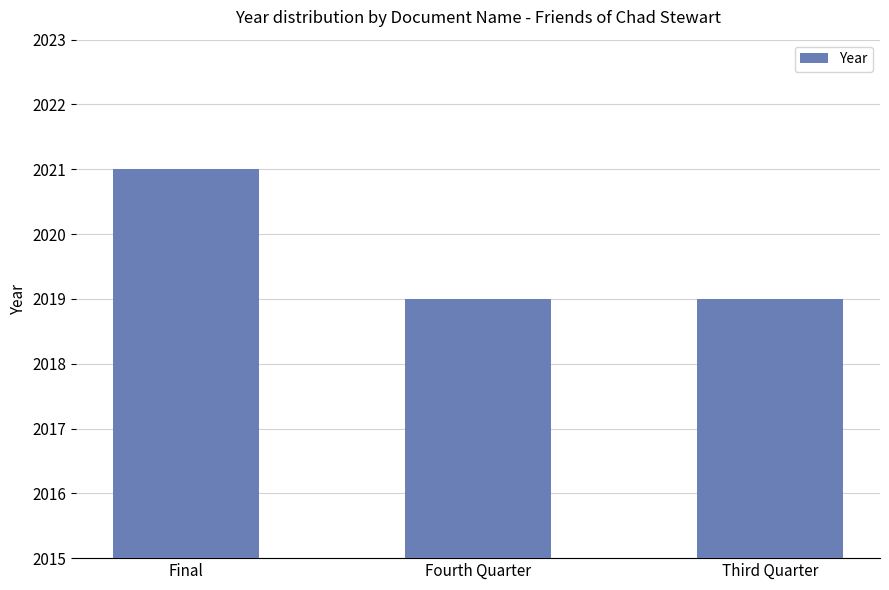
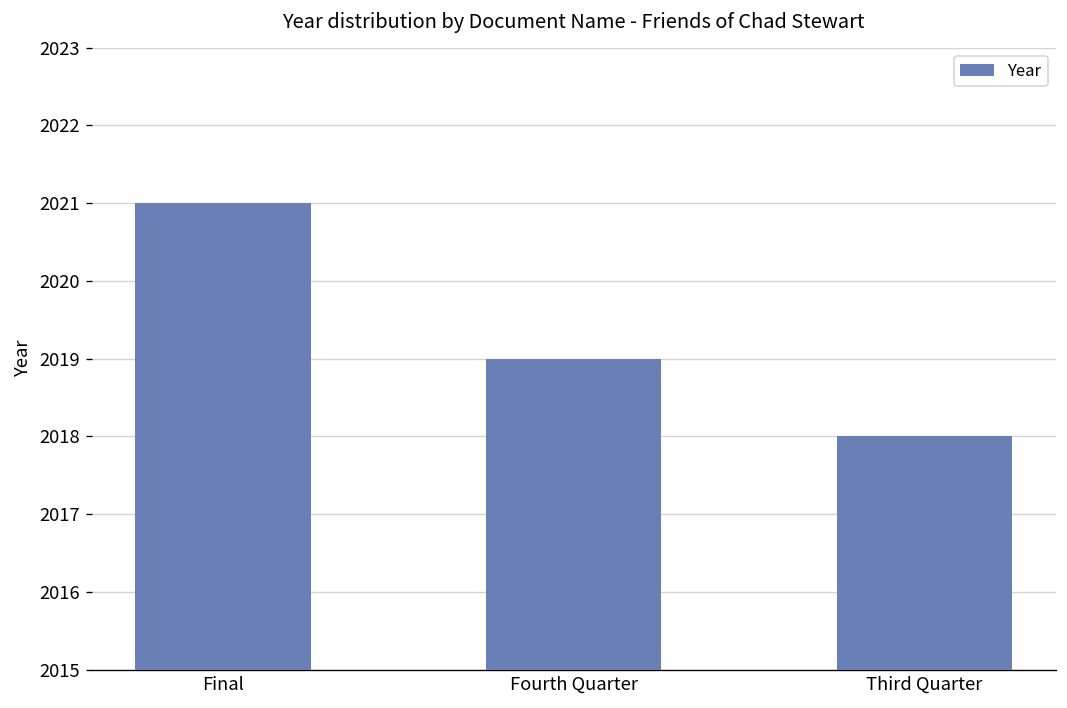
Third Quarter: 2019 -> 2018
